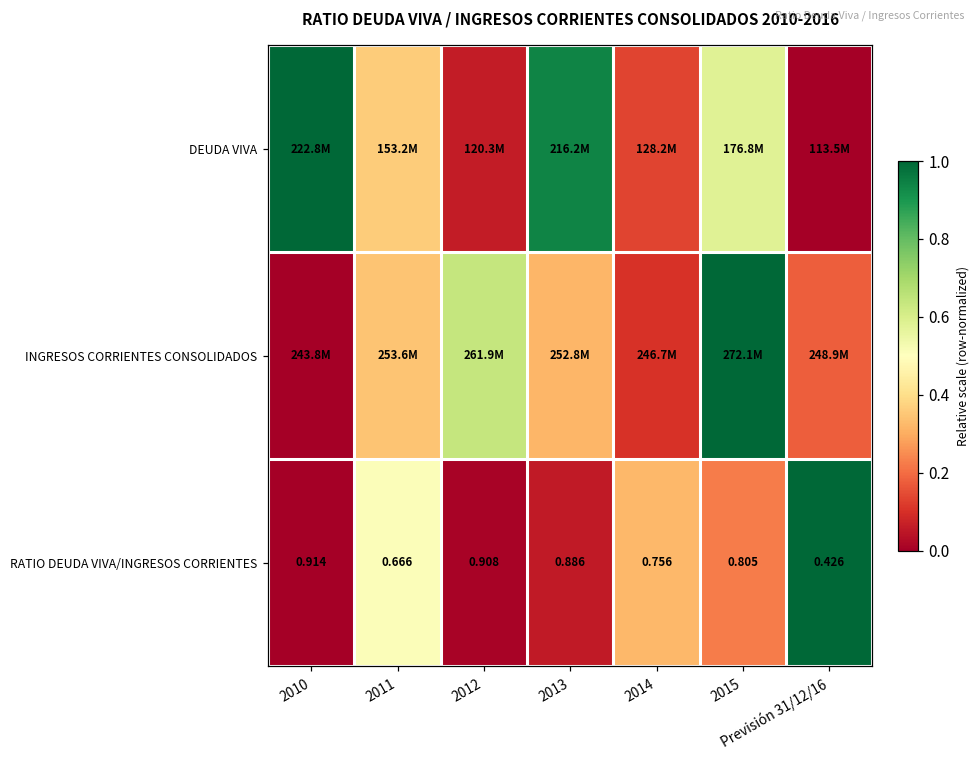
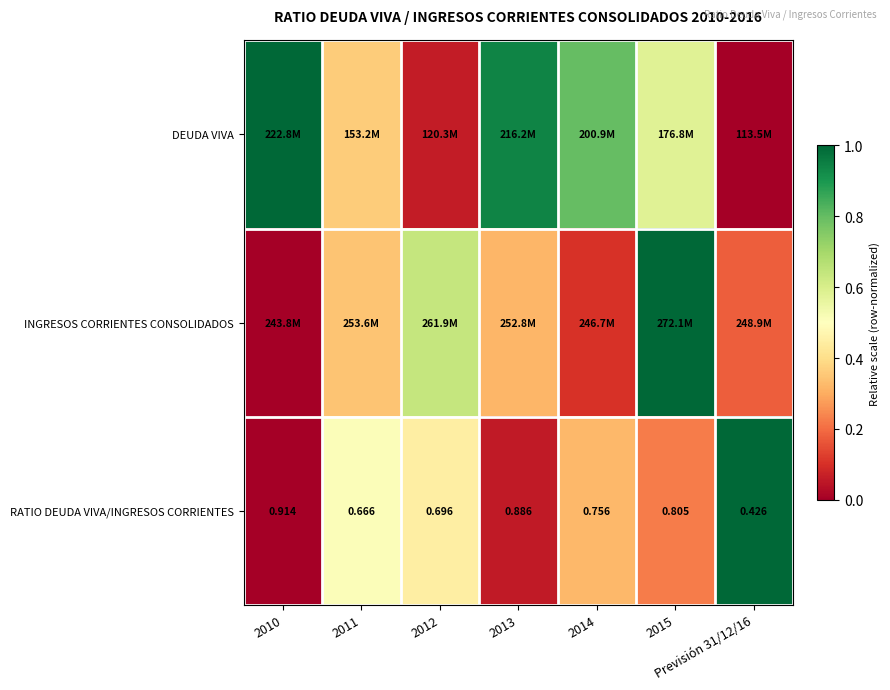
DEUDA VIVA, 2014: 128.2M -> 200.9M
RATIO DEUDA VIVA/INGRESOS CORRIENTES, 2012: 0.908 -> 0.696
